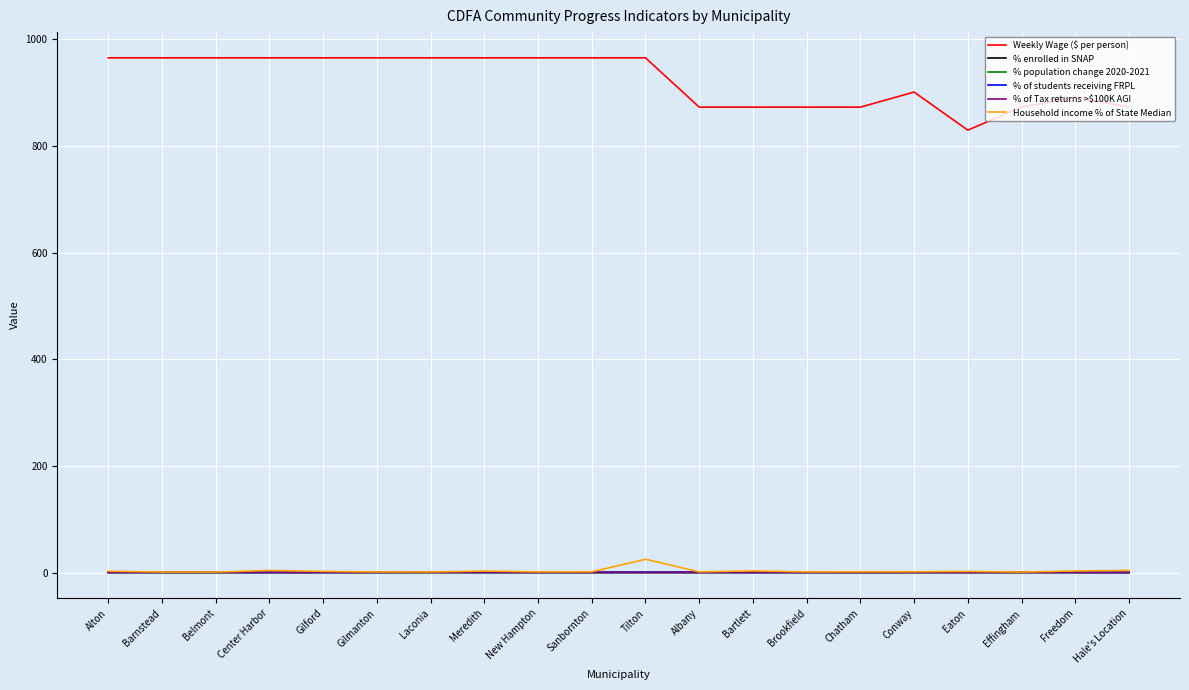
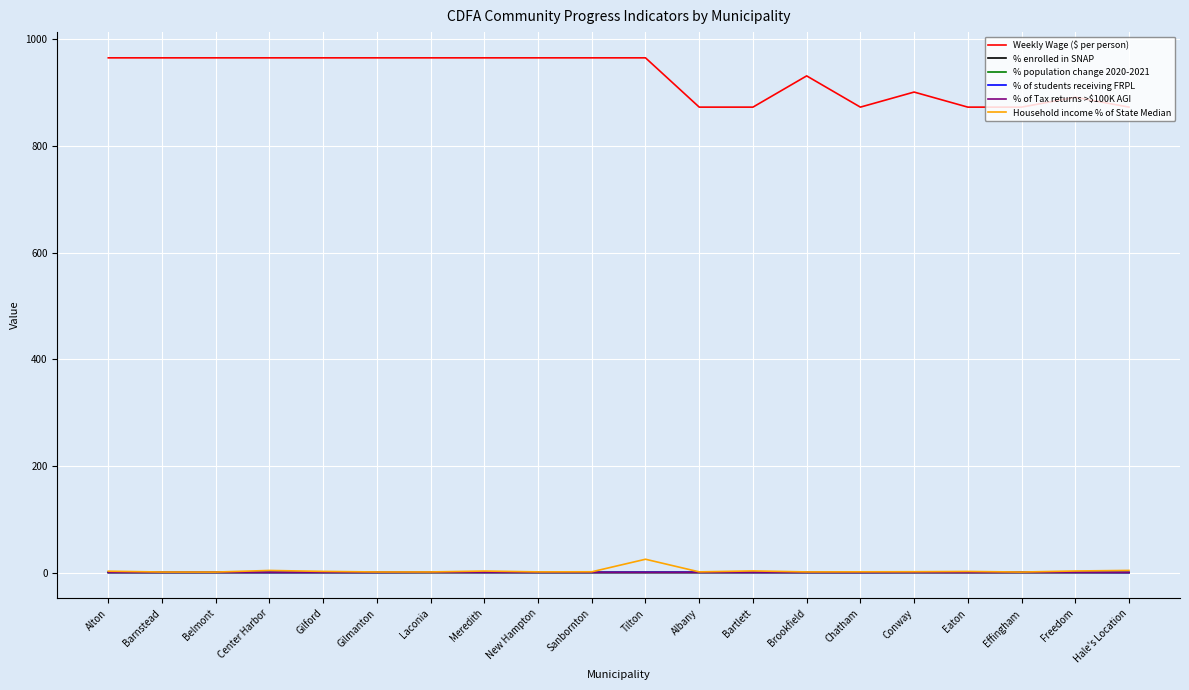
Weekly Wage ($ per person), Brookfield: 870 -> 930
Weekly Wage ($ per person), Eaton: 830 -> 870
